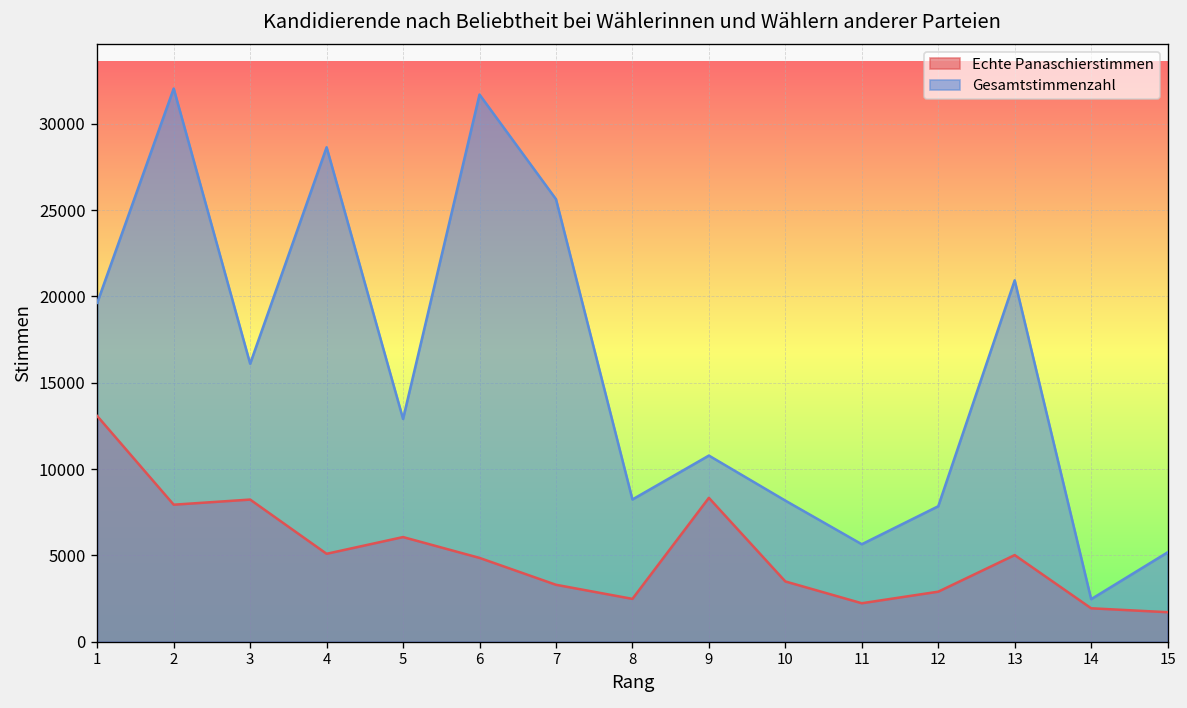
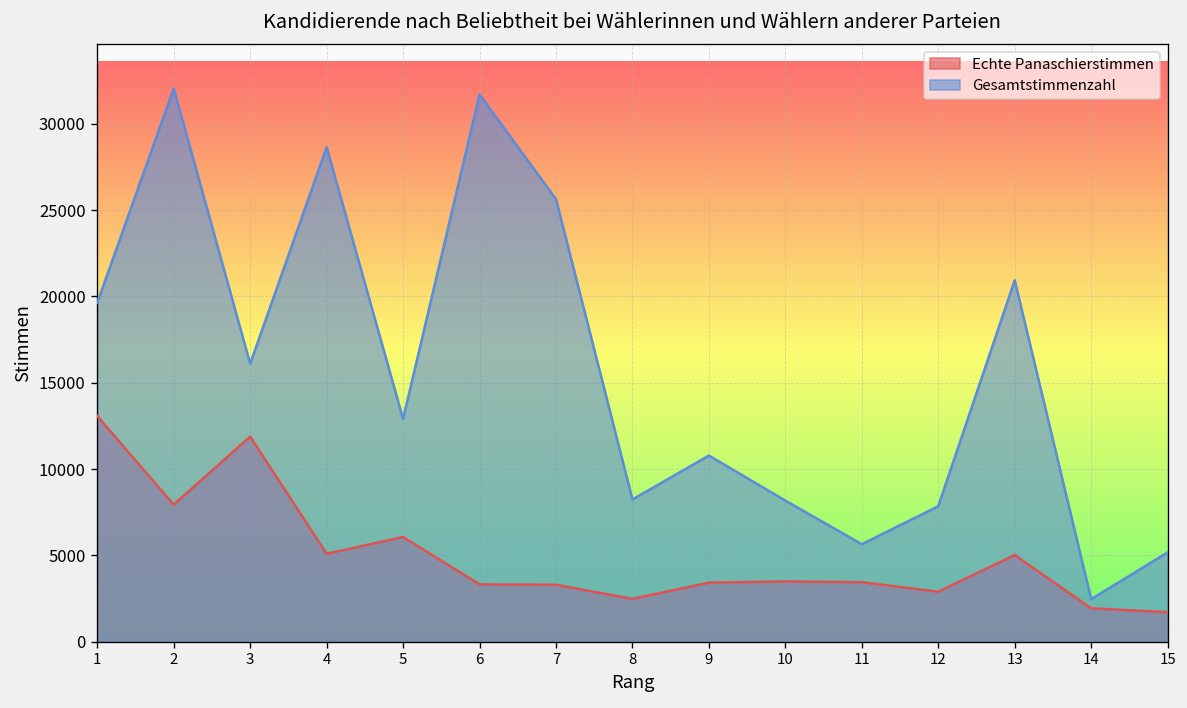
Echte Panaschierstimmen, 3: 8200 -> 11900
Echte Panaschierstimmen, 6: 4900 -> 3300
Echte Panaschierstimmen, 9: 8300 -> 3400
Echte Panaschierstimmen, 11: 2200 -> 3400
